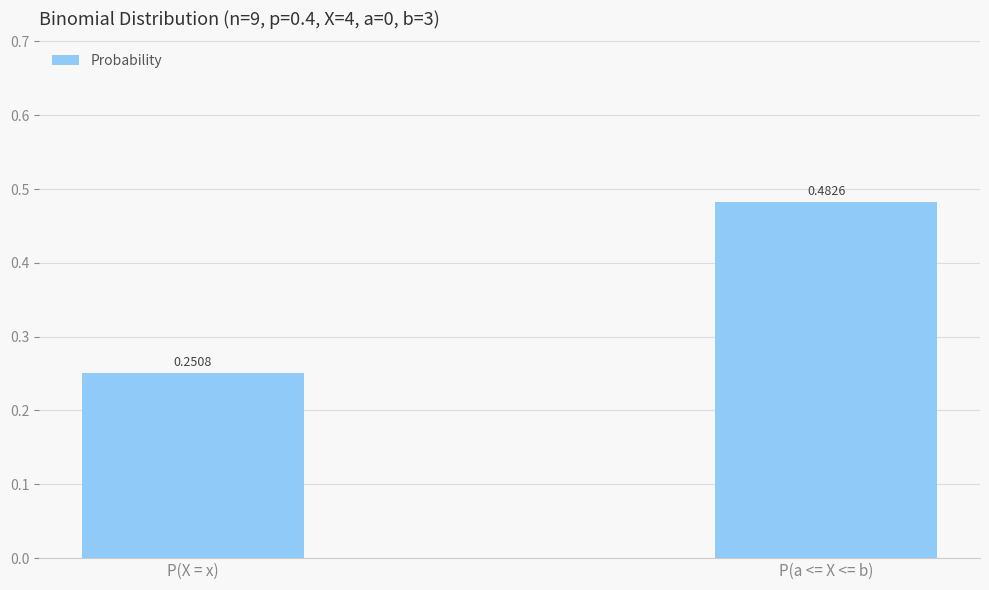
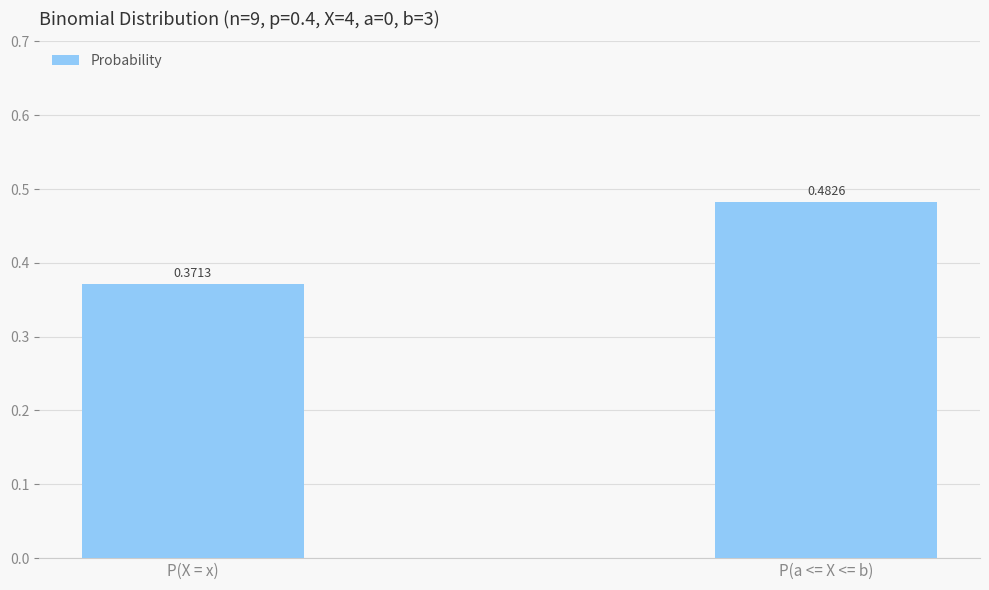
P(X = x): 0.2508 -> 0.3713
